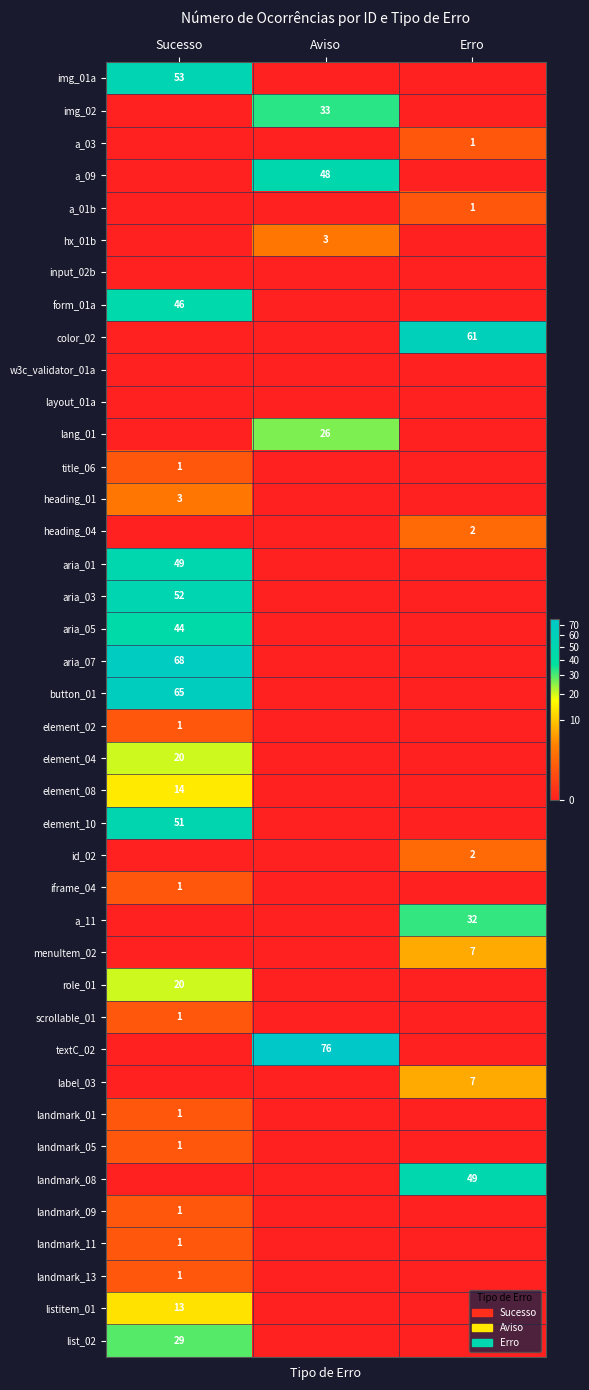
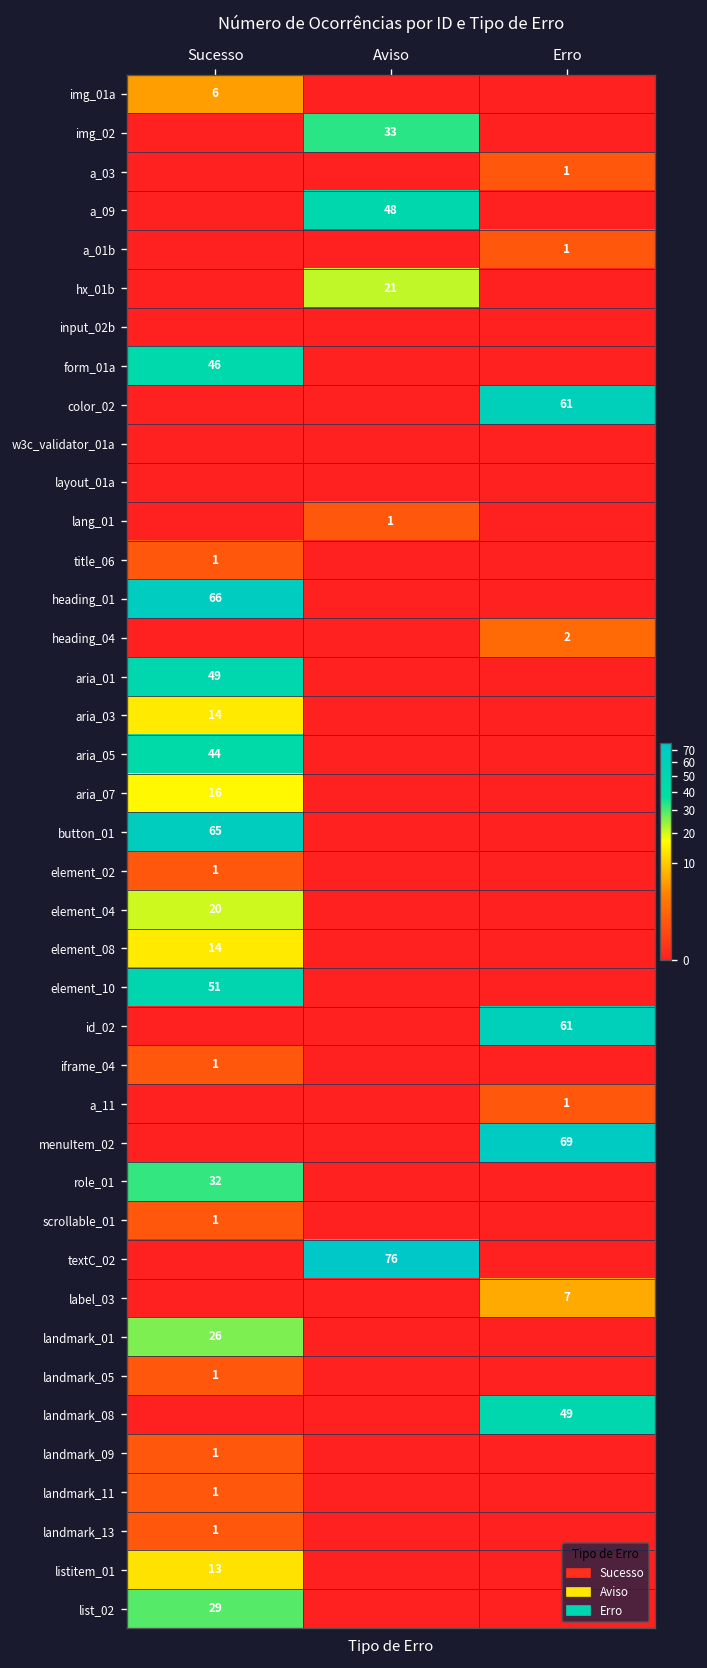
img_01a, Sucesso: 53 -> 6
hx_01b, Aviso: 3 -> 21
lang_01, Aviso: 26 -> 1
heading_01, Sucesso: 3 -> 66
aria_03, Sucesso: 52 -> 14
aria_07, Sucesso: 68 -> 16
id_02, Erro: 2 -> 61
a_11, Erro: 32 -> 1
menuItem_02, Erro: 7 -> 69
role_01, Sucesso: 20 -> 32
landmark_01, Sucesso: 1 -> 26
